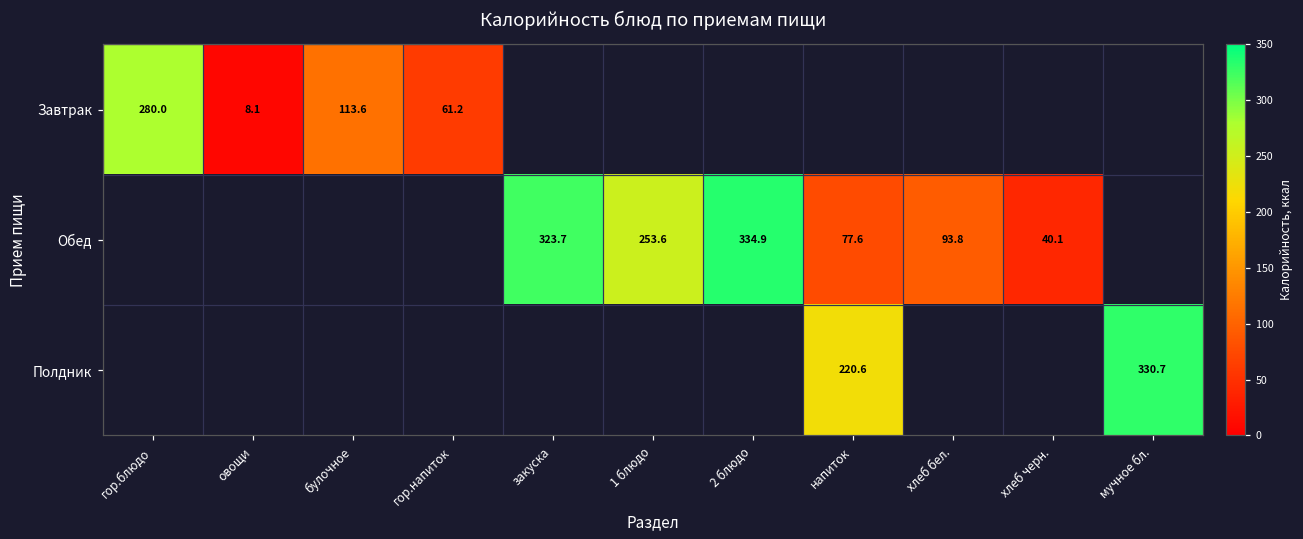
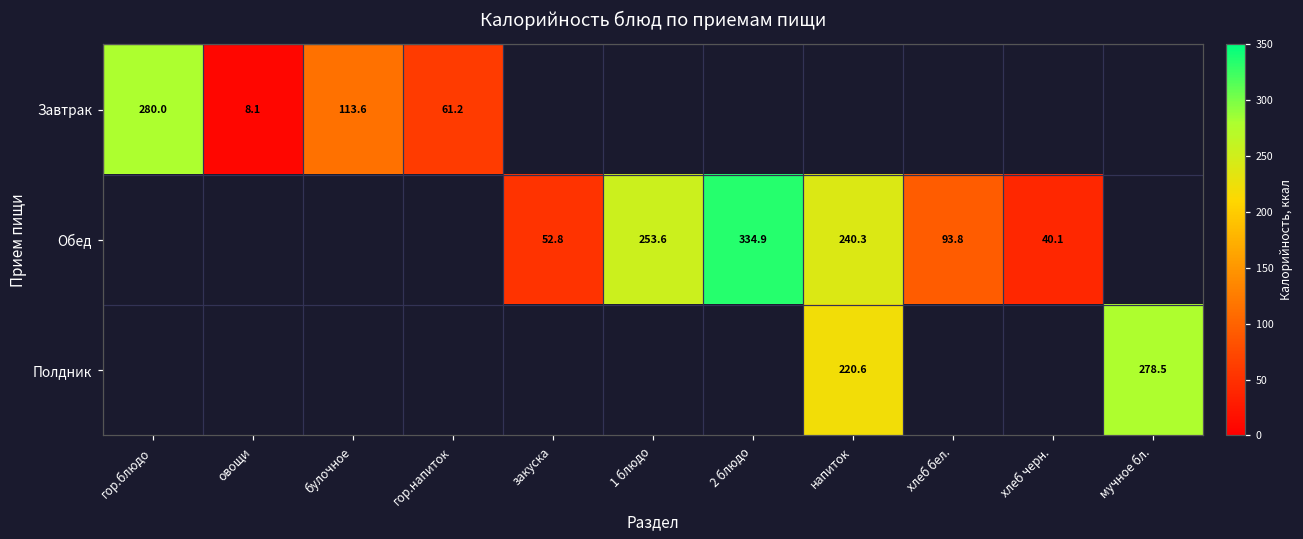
Обед, закуска: 323.7 -> 52.8
Обед, напиток: 77.6 -> 240.3
Полдник, мучное бл.: 330.7 -> 278.5
